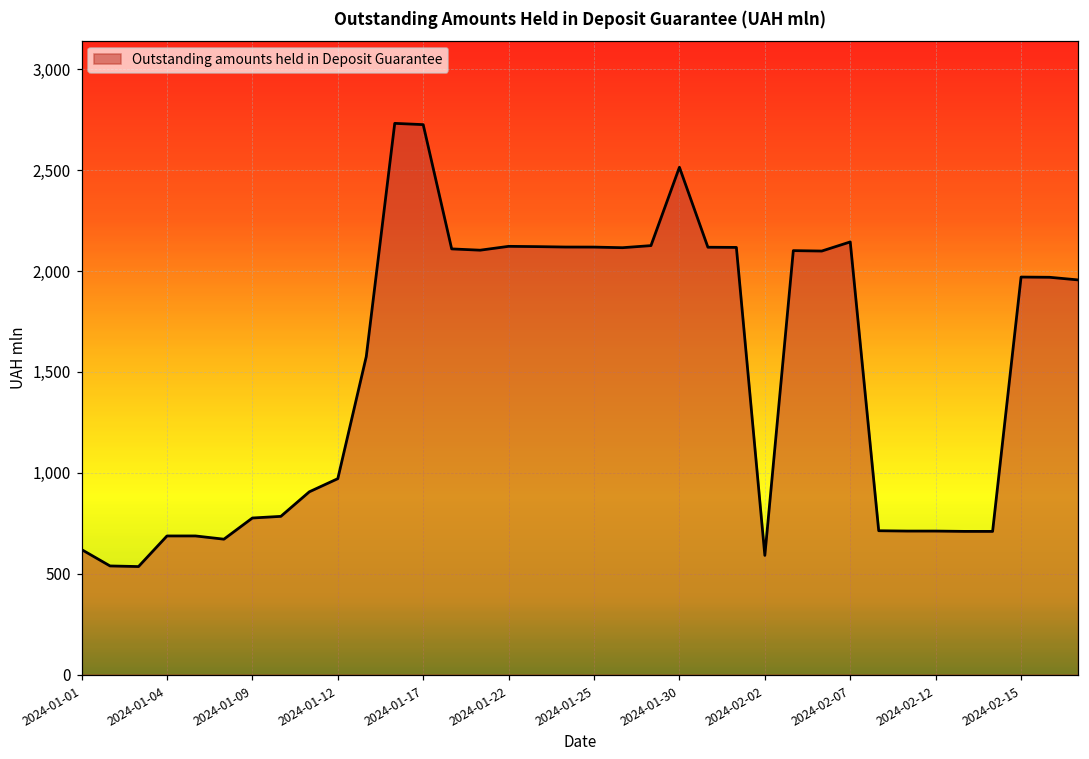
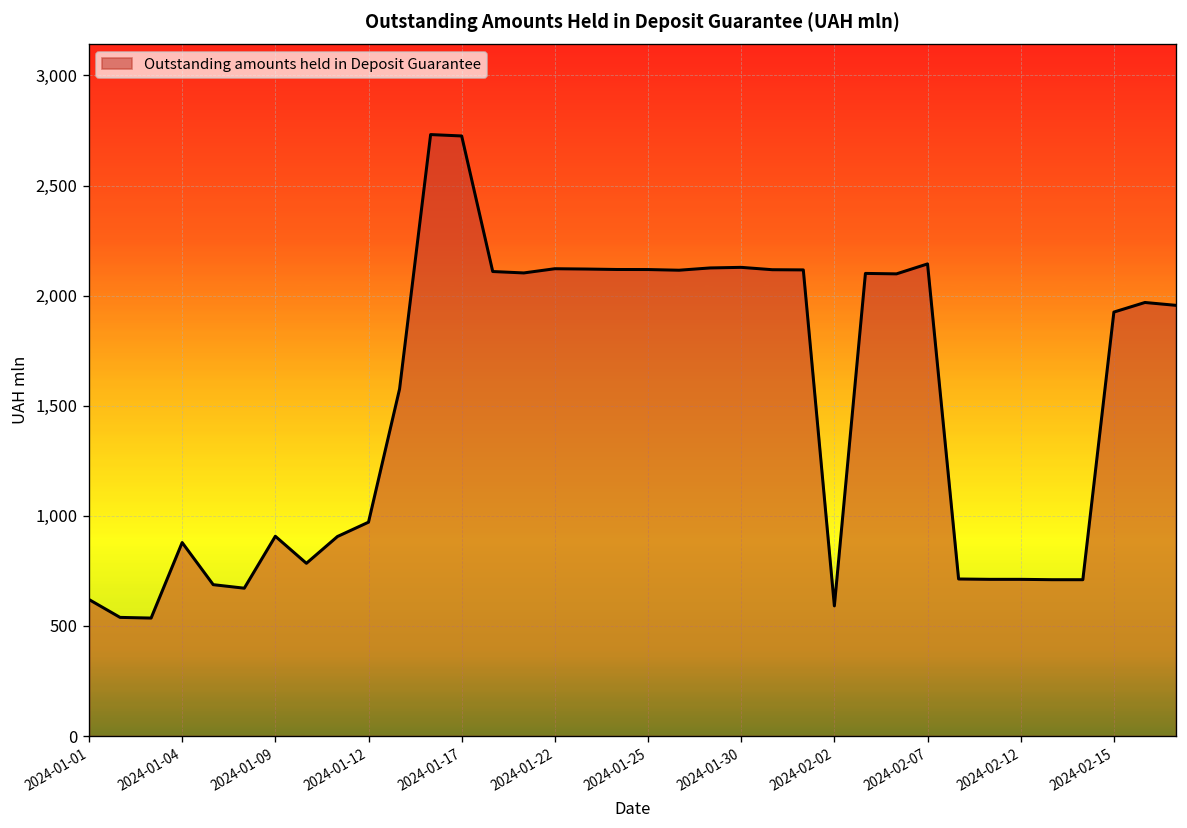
2024-01-04: 690 -> 880
2024-01-09: 780 -> 910
2024-01-30: 2,510 -> 2,130
2024-02-15: 1,970 -> 1,930
